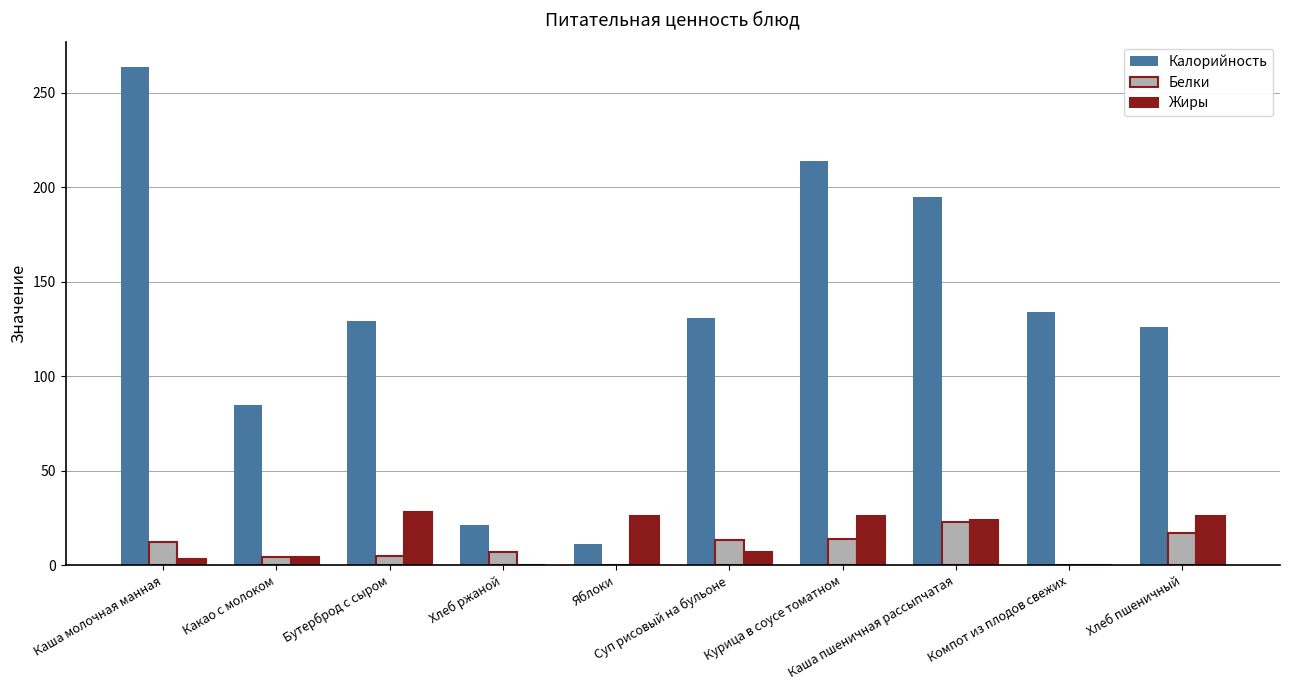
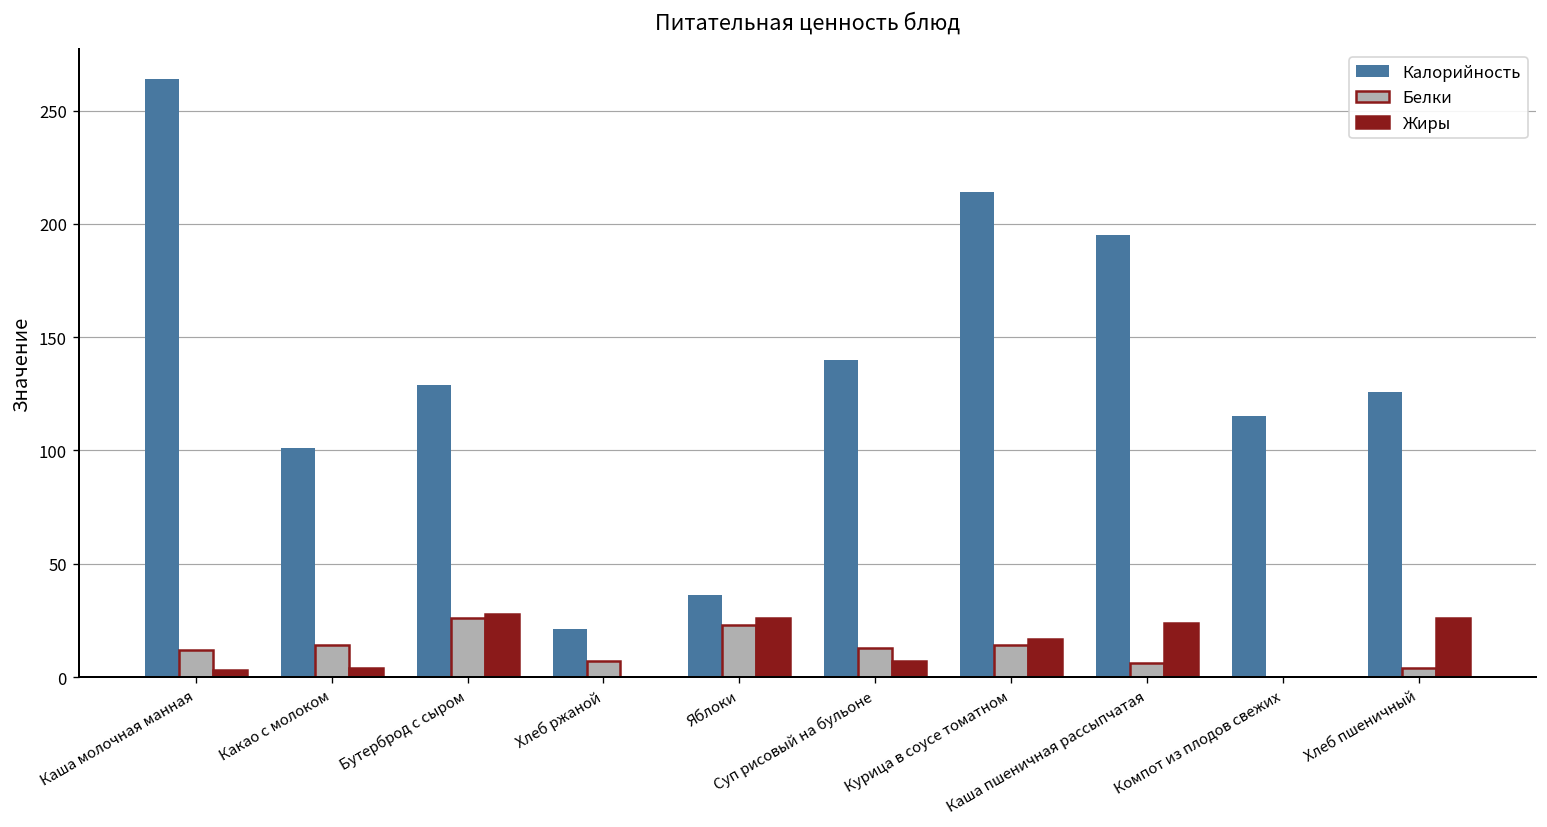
Калорийность, Какао с молоком: 85 -> 101
Белки, Какао с молоком: 4 -> 14
Белки, Бутерброд с сыром: 5 -> 26
Калорийность, Яблоки: 11 -> 36
Белки, Яблоки: 0 -> 23
Калорийность, Суп рисовый на бульоне: 131 -> 140
Жиры, Курица в соусе томатном: 26 -> 17
Белки, Каша пшеничная рассыпчатая: 23 -> 6
Калорийность, Компот из плодов свежих: 134 -> 115
Белки, Хлеб пшеничный: 17 -> 4
